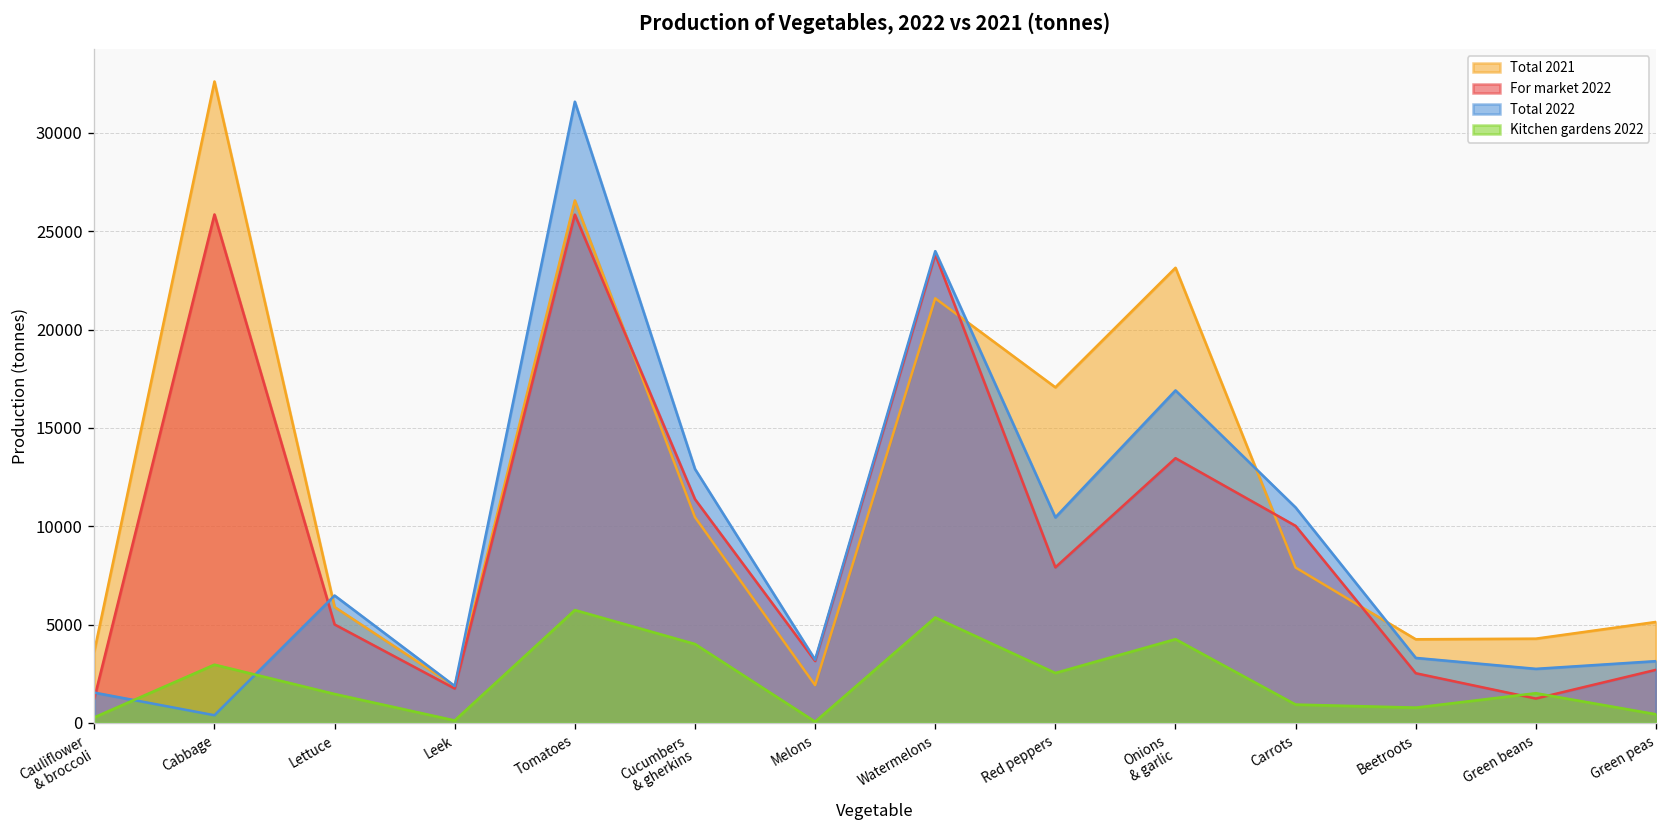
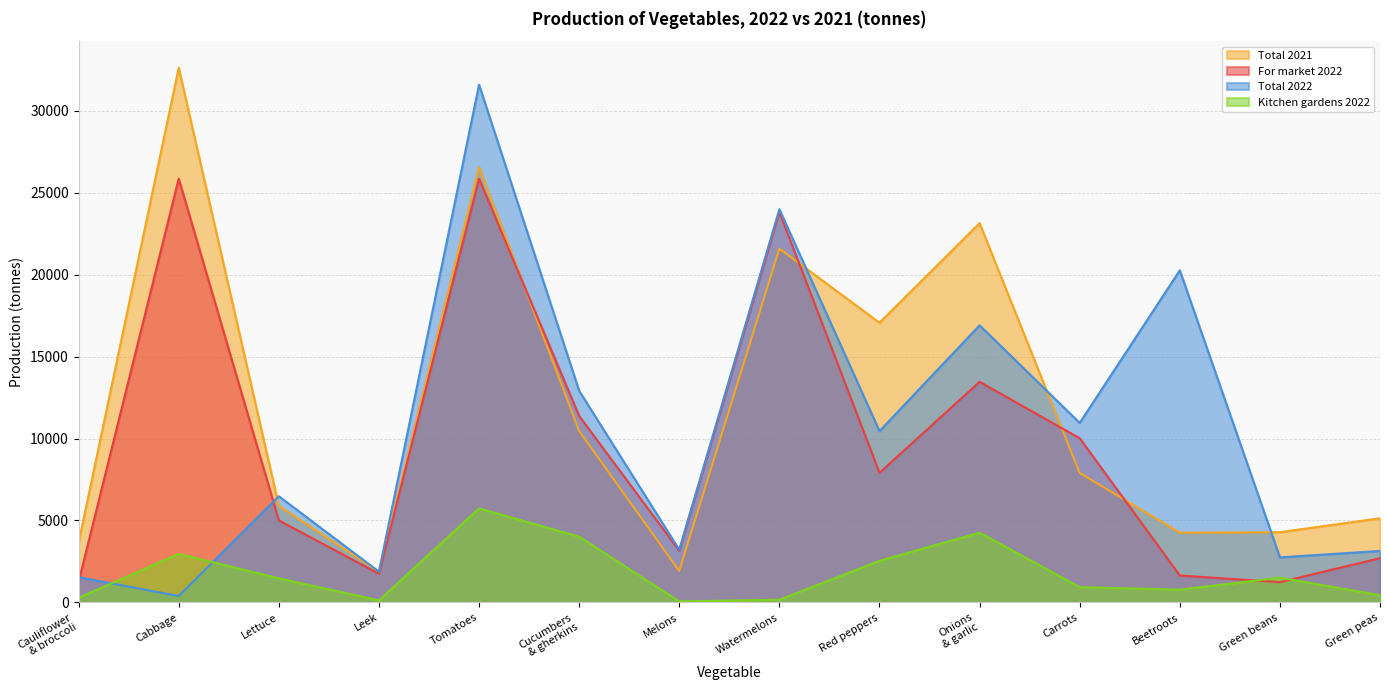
Kitchen gardens 2022, Watermelons: 5400 -> 200
For market 2022, Beetroots: 2500 -> 1600
Total 2022, Beetroots: 3300 -> 20300
